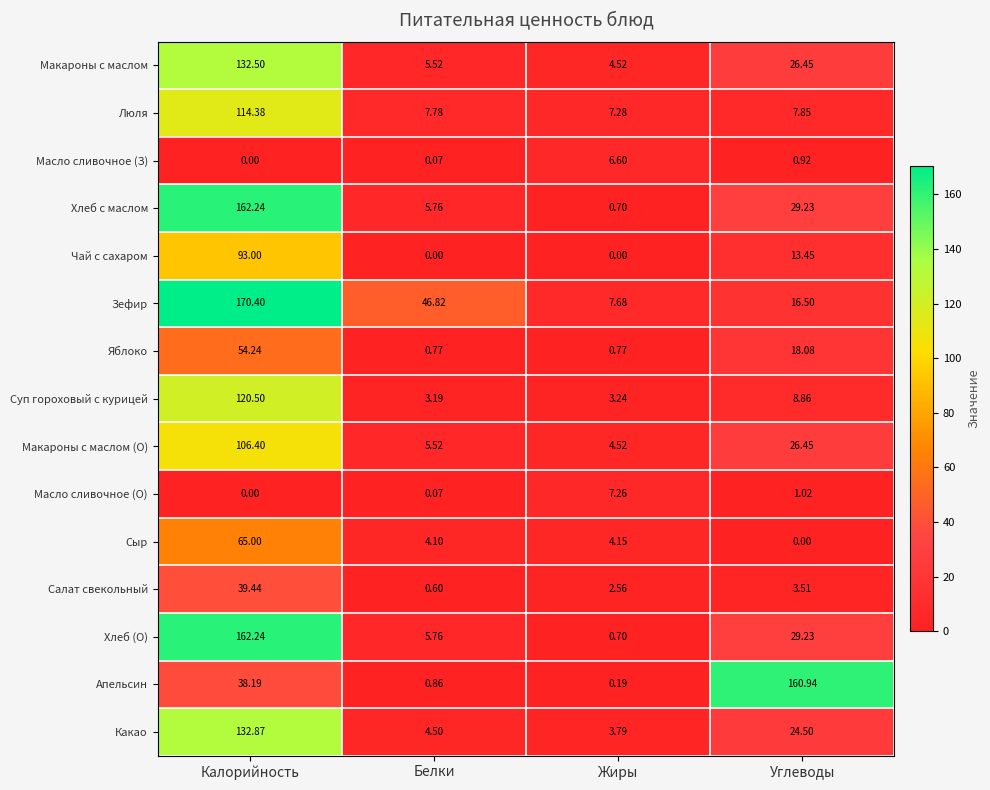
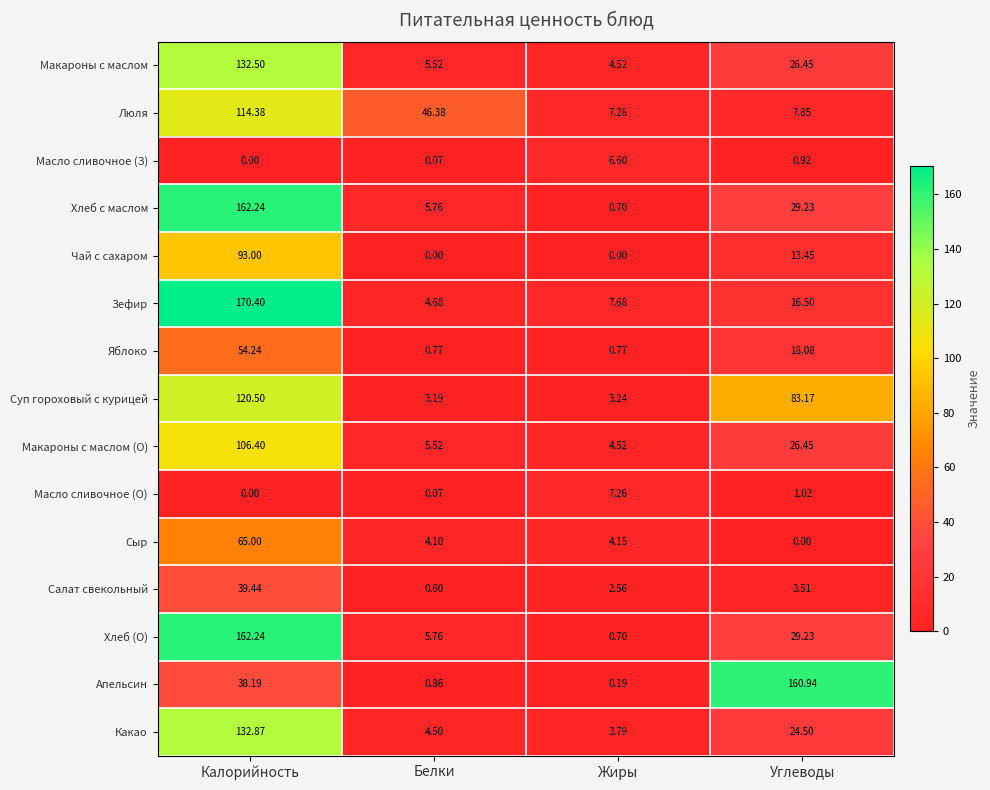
Люля, Белки: 7.78 -> 46.38
Зефир, Белки: 46.82 -> 4.68
Суп гороховый с курицей, Углеводы: 8.86 -> 83.17
